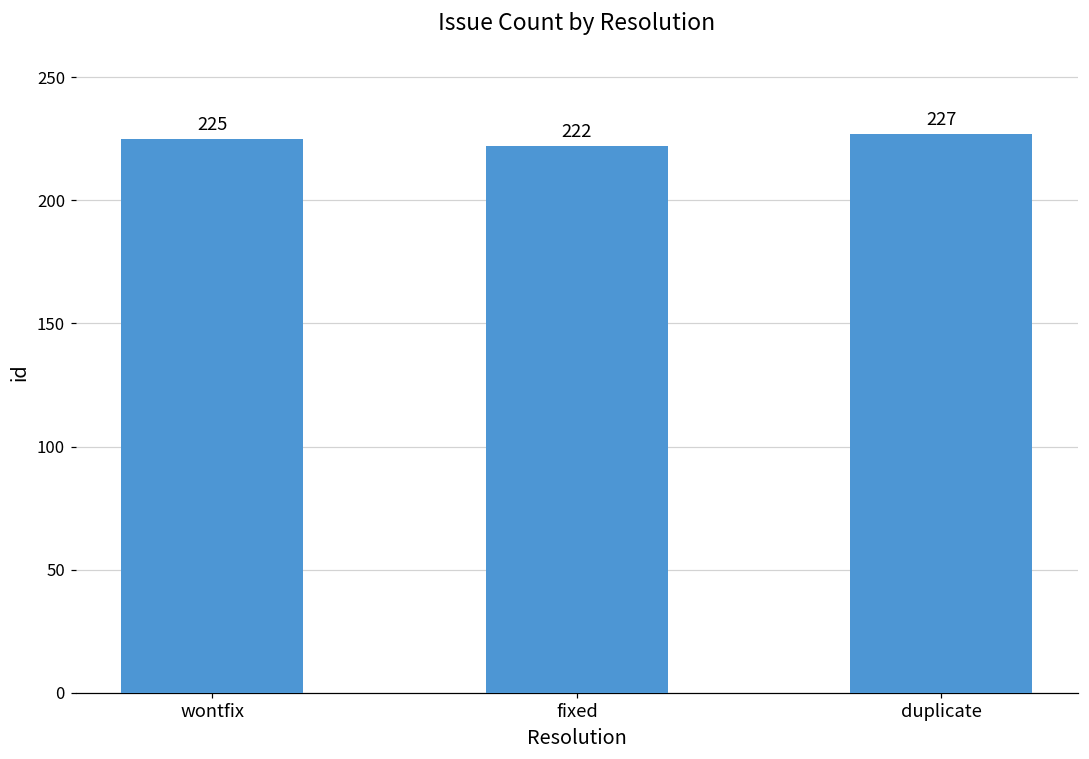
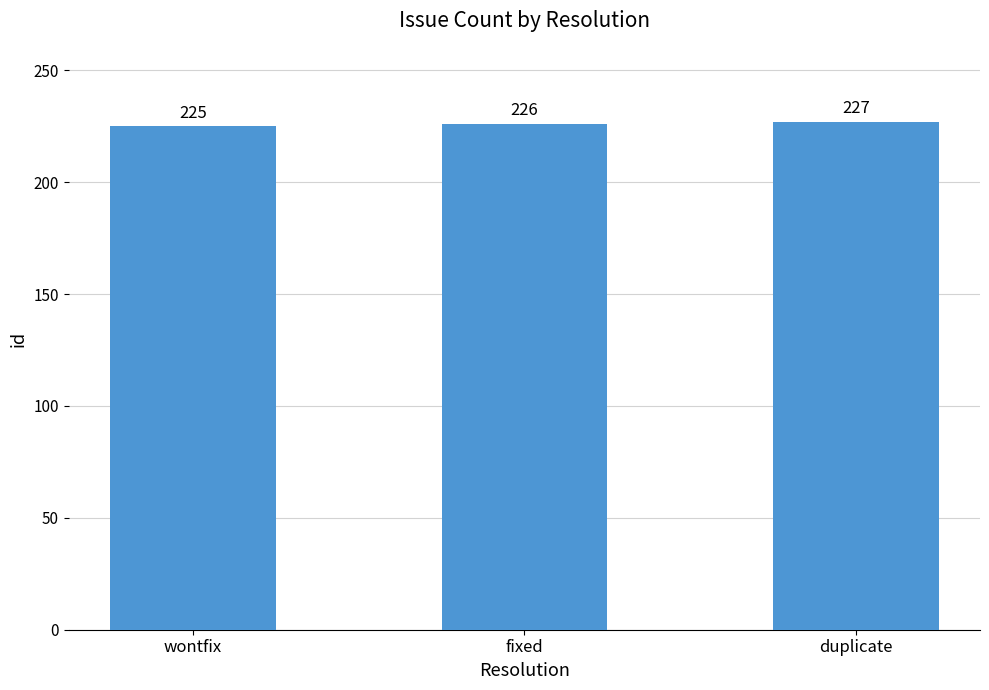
fixed: 222 -> 226
